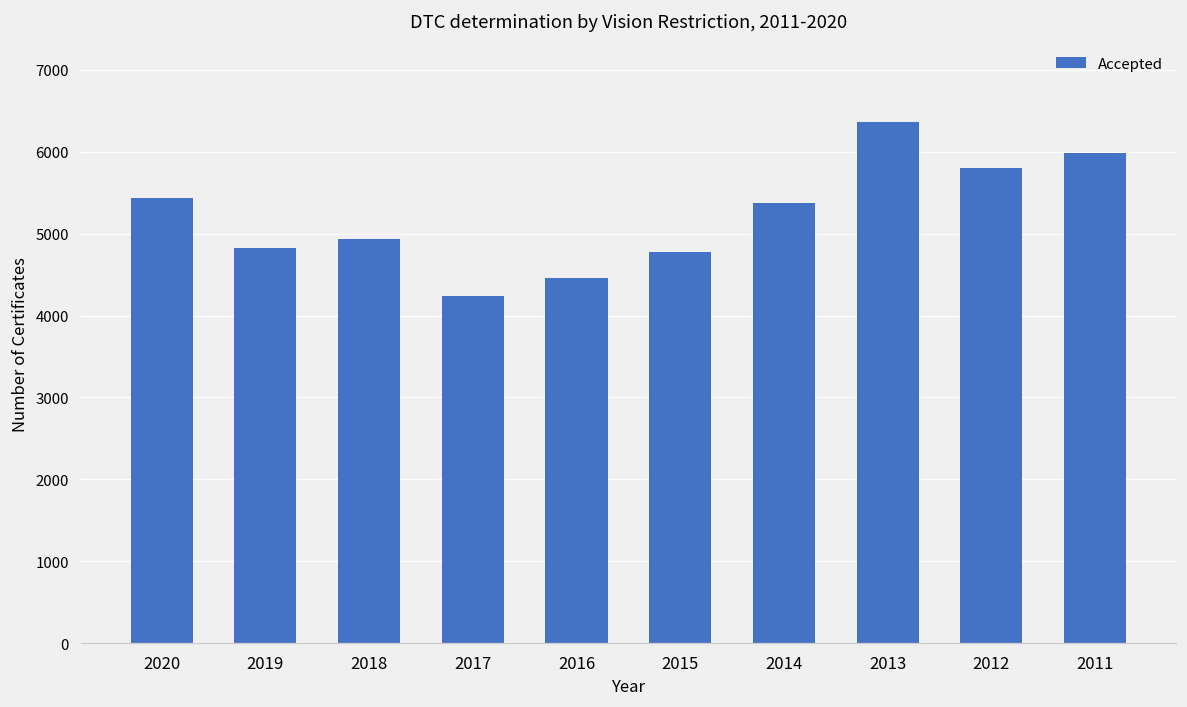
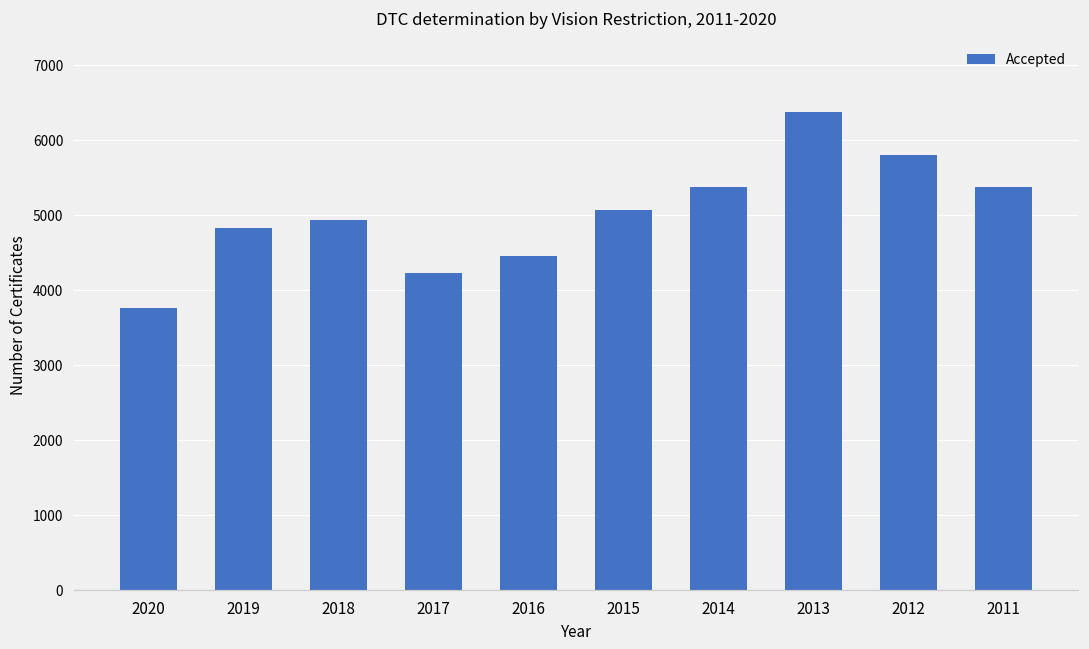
2020: 5400 -> 3800
2015: 4800 -> 5100
2011: 6000 -> 5400
